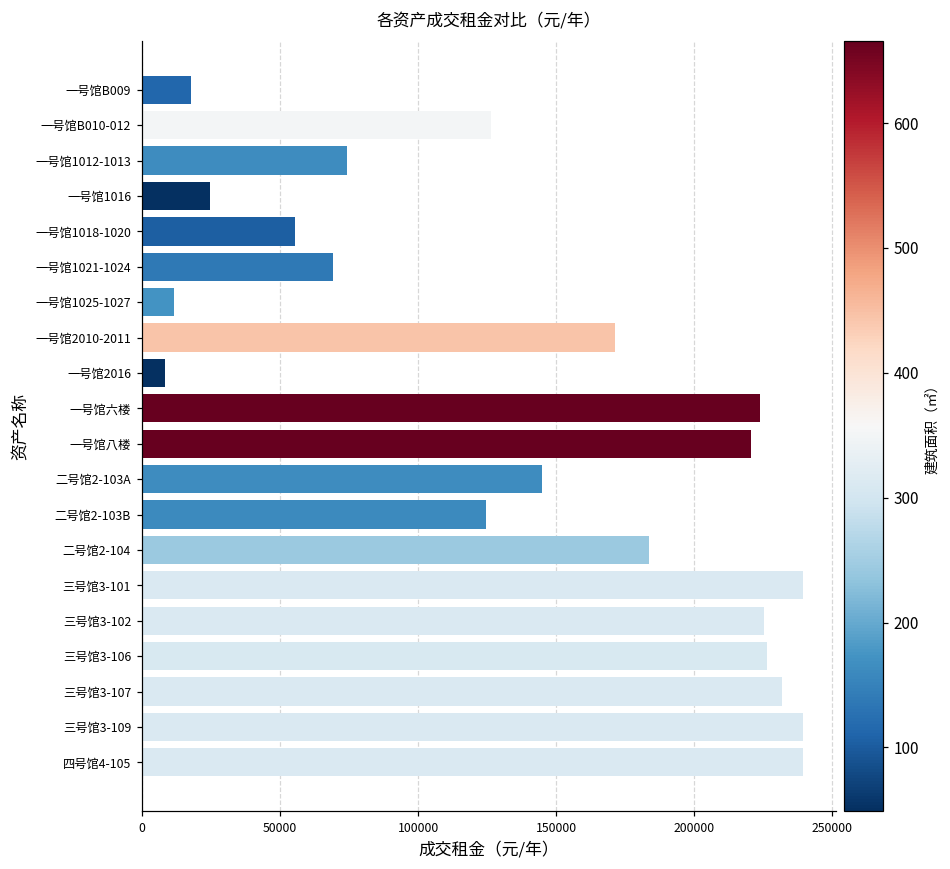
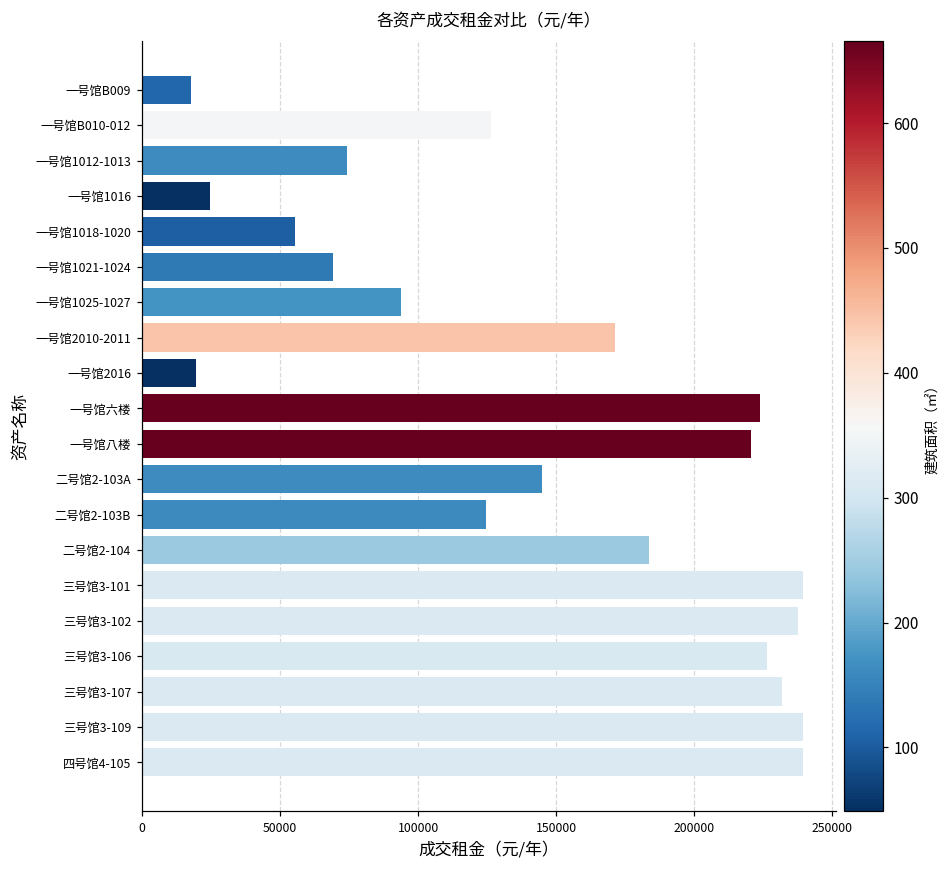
一号馆1025-1027: 12000 -> 94000
一号馆2016: 8000 -> 20000
三号馆3-102: 225000 -> 238000
